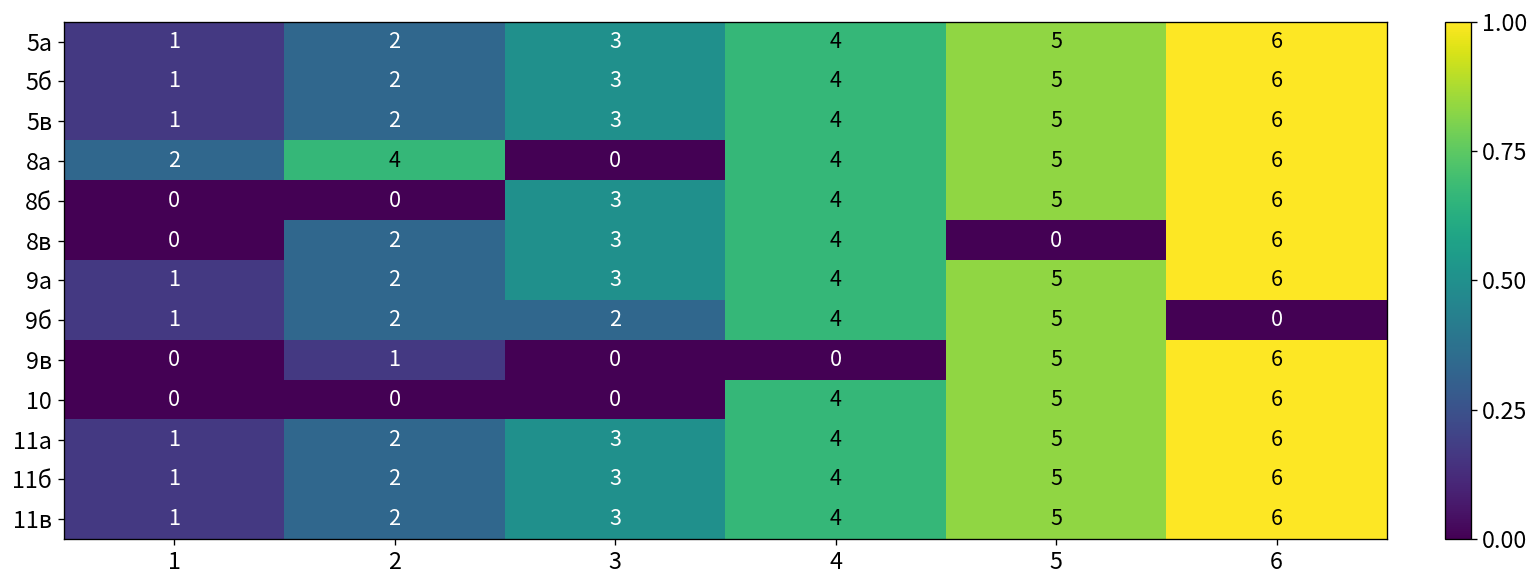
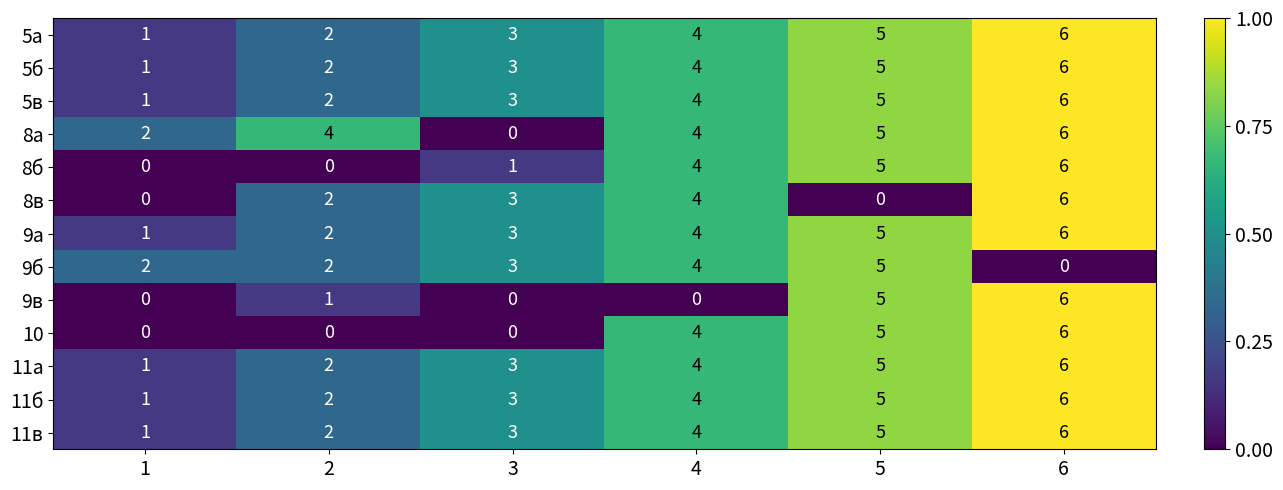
8б, 3: 3 -> 1
9б, 1: 1 -> 2
9б, 3: 2 -> 3
